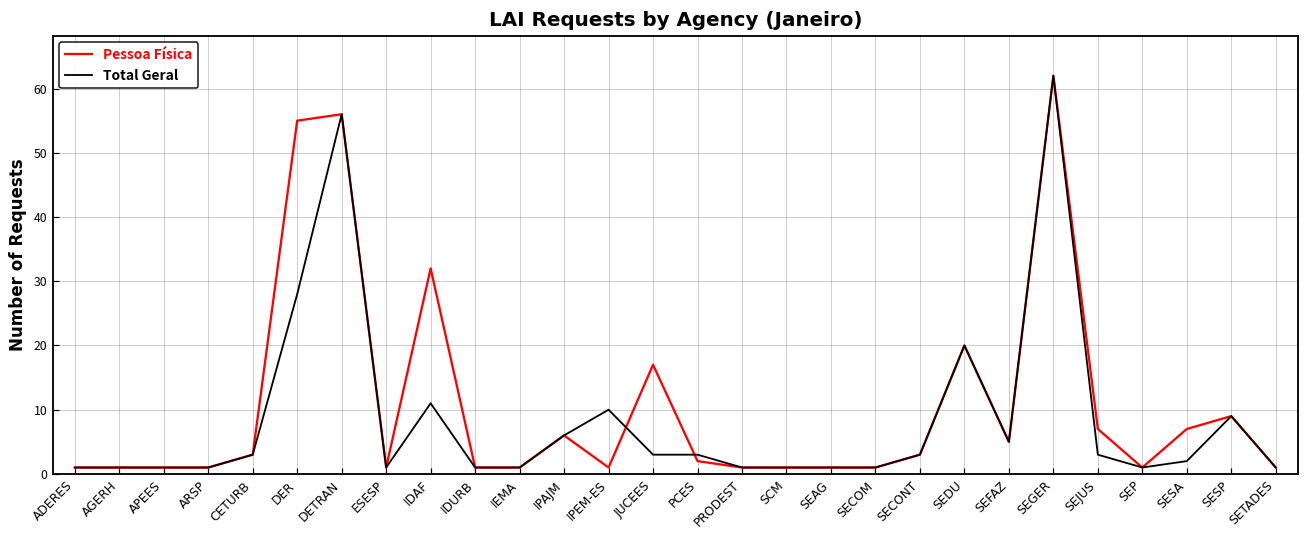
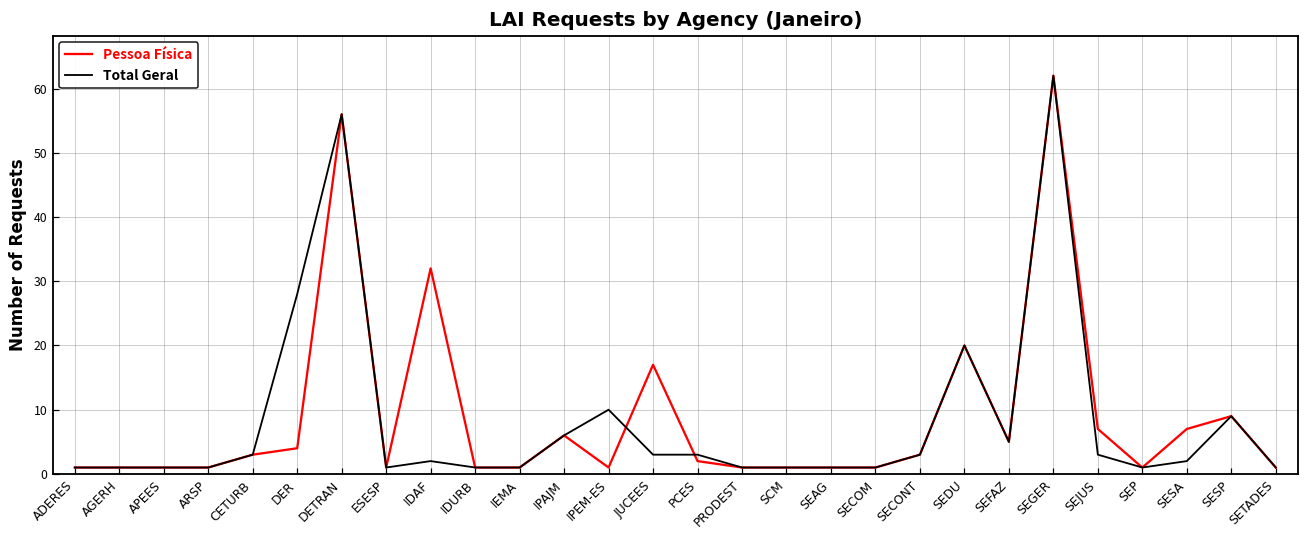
Pessoa Física, DER: 55 -> 4
Total Geral, IDAF: 11 -> 2
